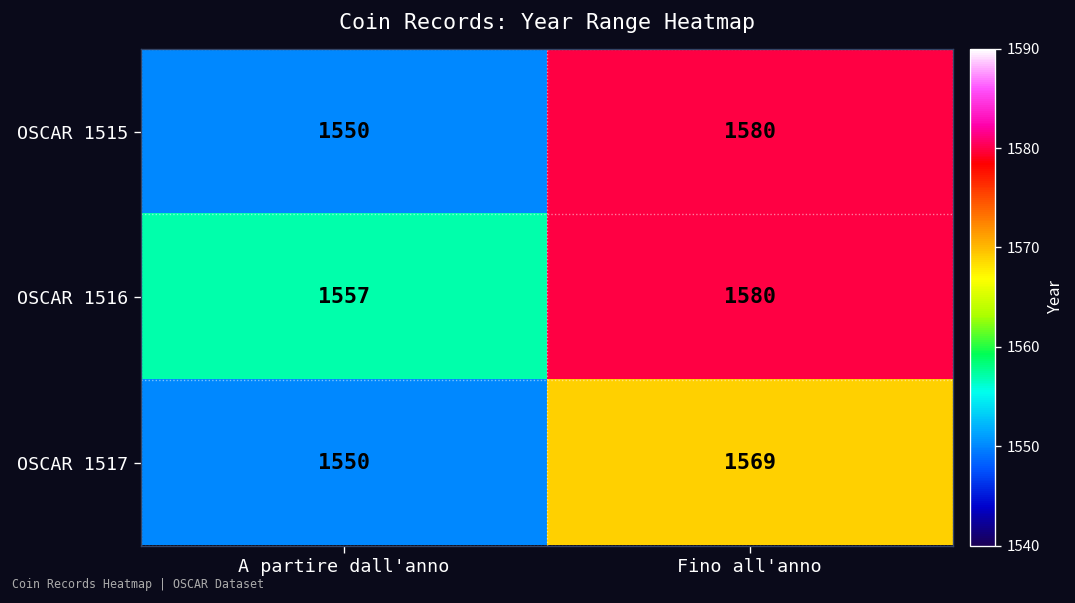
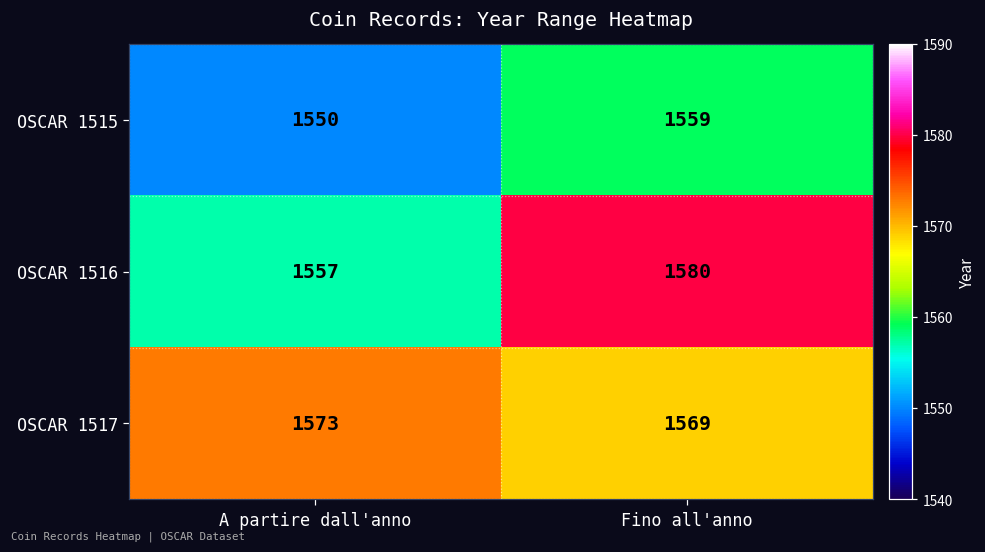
OSCAR 1515, Fino all'anno: 1580 -> 1559
OSCAR 1517, A partire dall'anno: 1550 -> 1573
